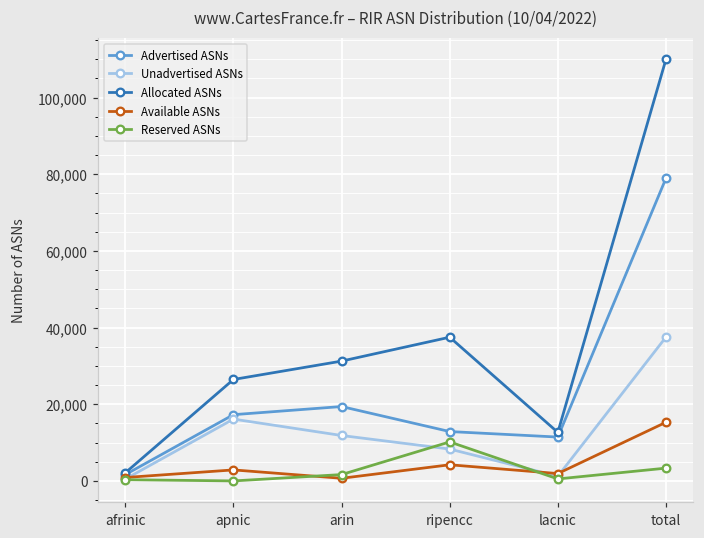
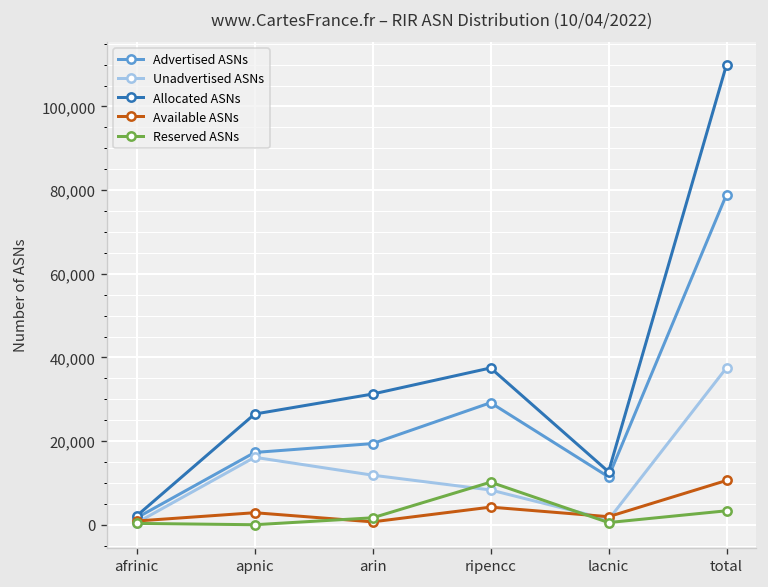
Advertised ASNs, ripencc: 13,000 -> 29,000
Available ASNs, total: 15,000 -> 11,000
